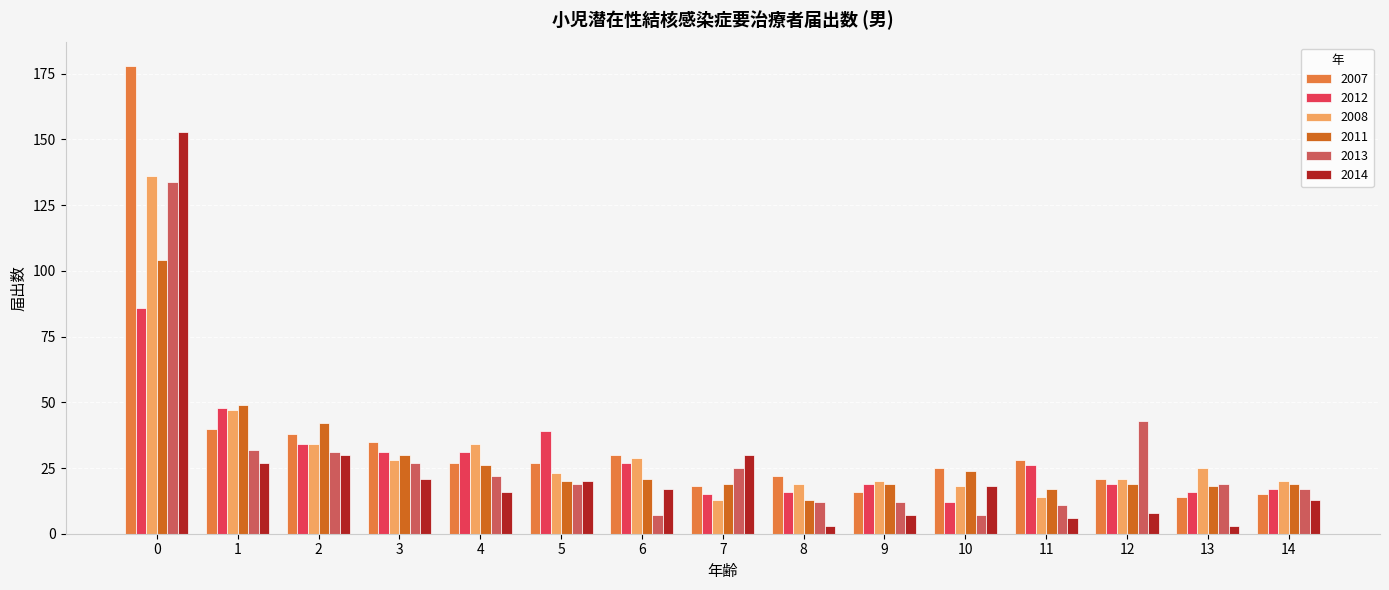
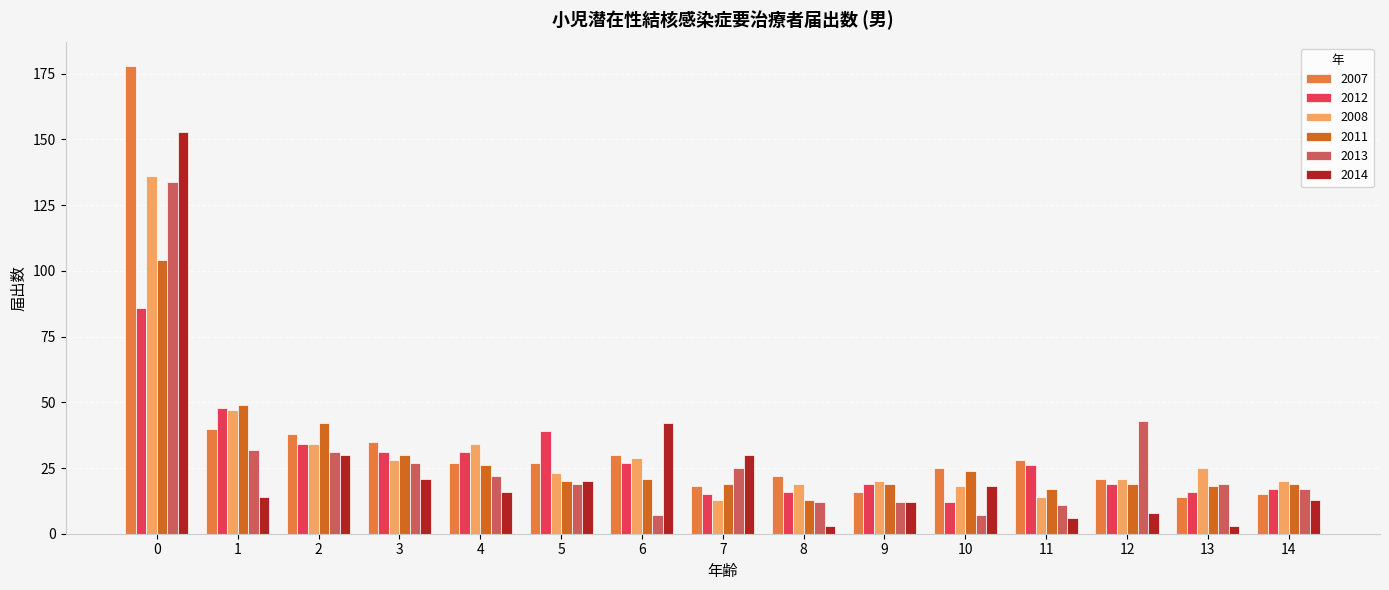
2014, 1: 27 -> 14
2014, 6: 17 -> 42
2014, 9: 7 -> 12
